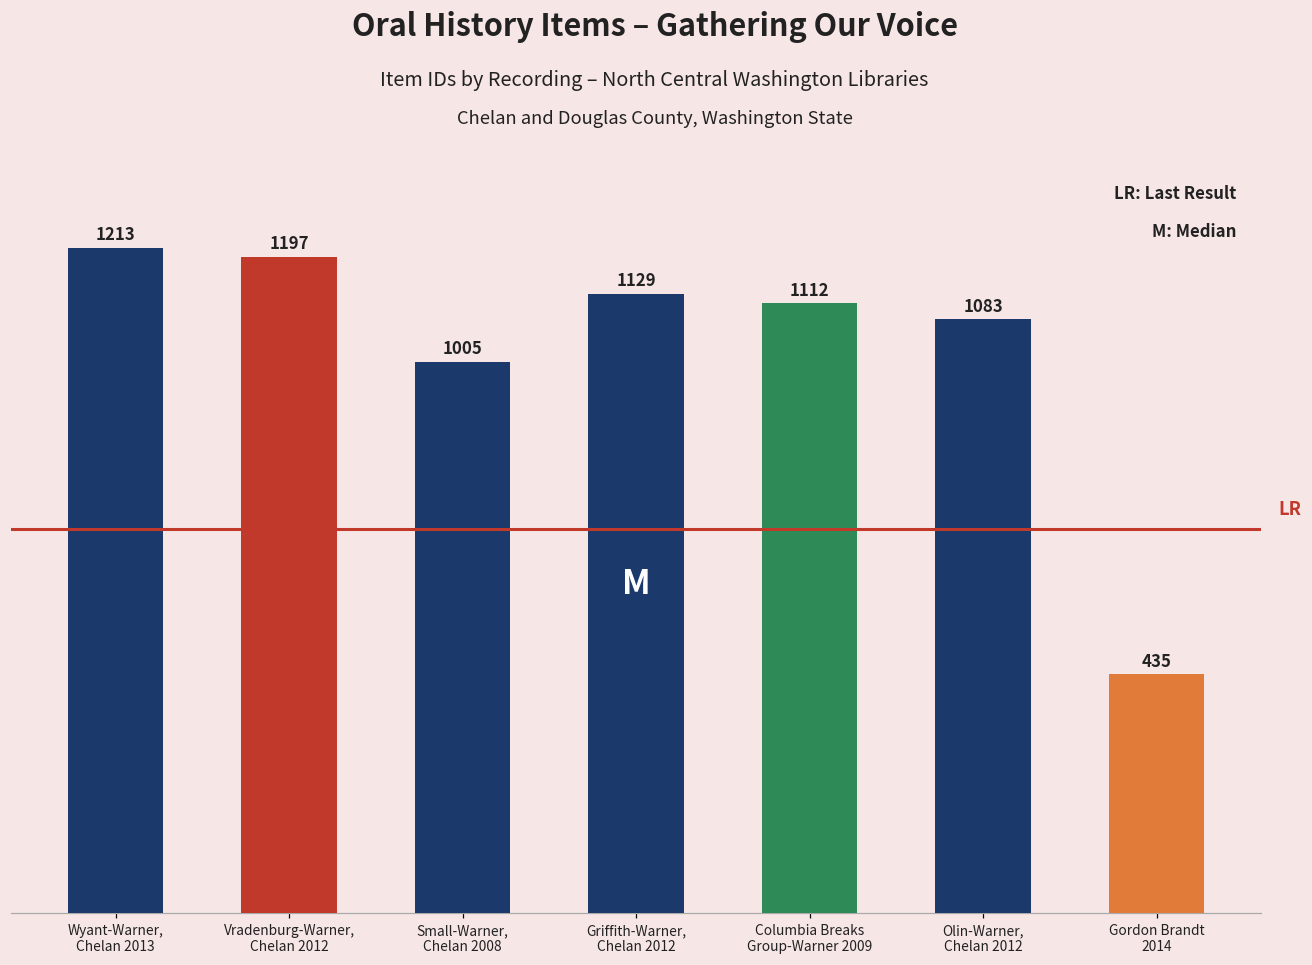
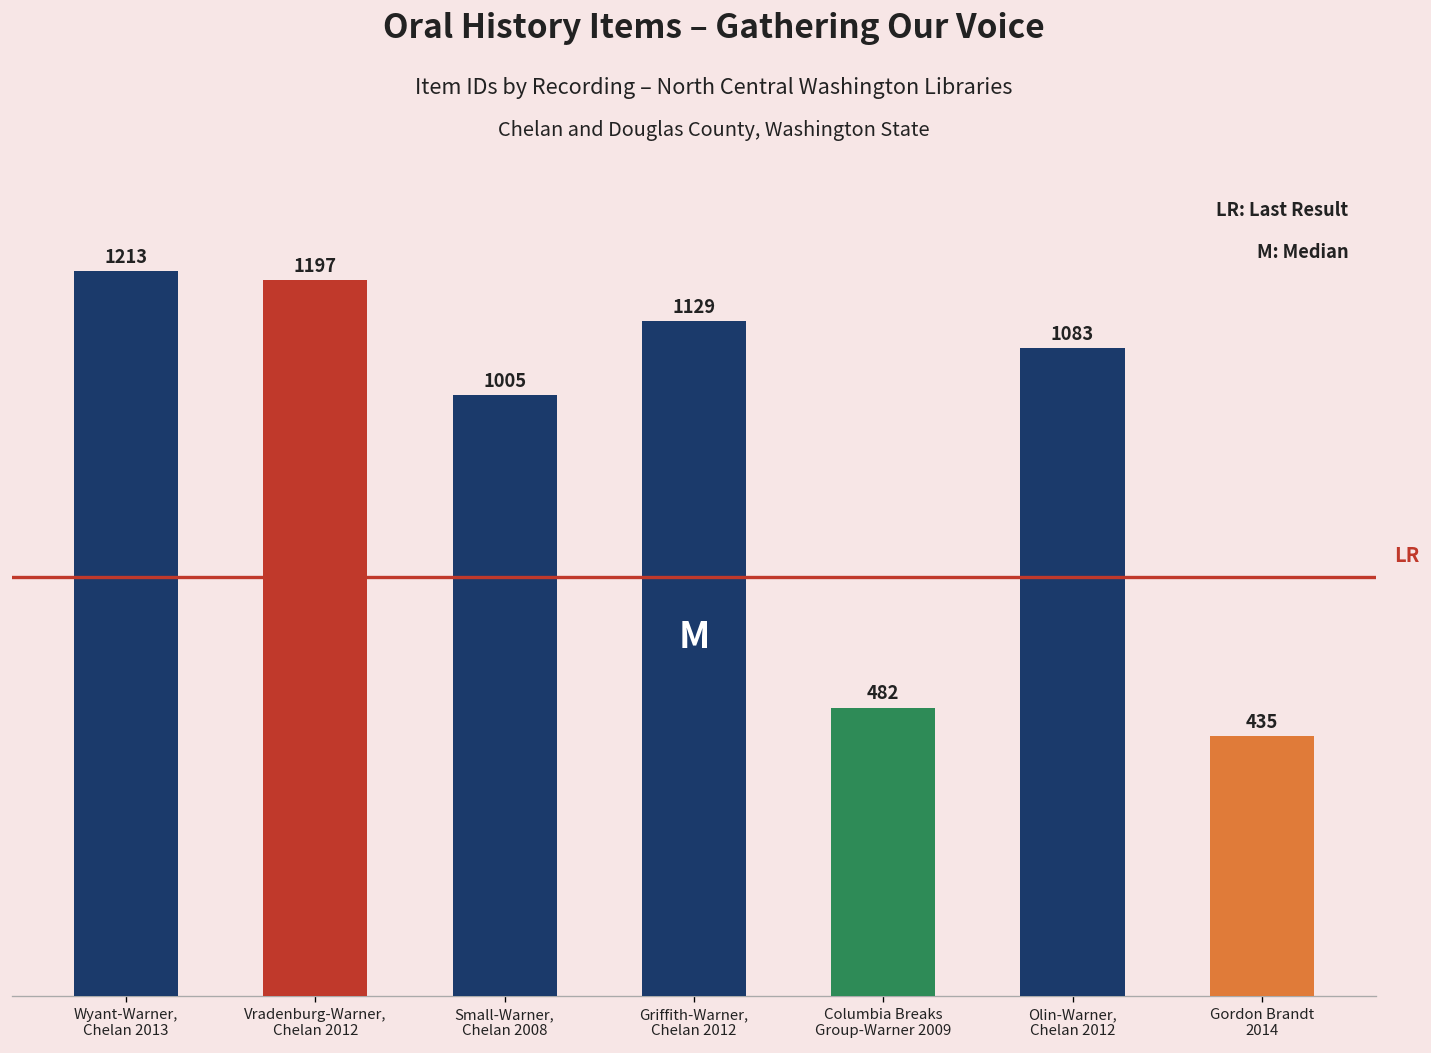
Columbia Breaks Group-Warner 2009: 1112 -> 482
